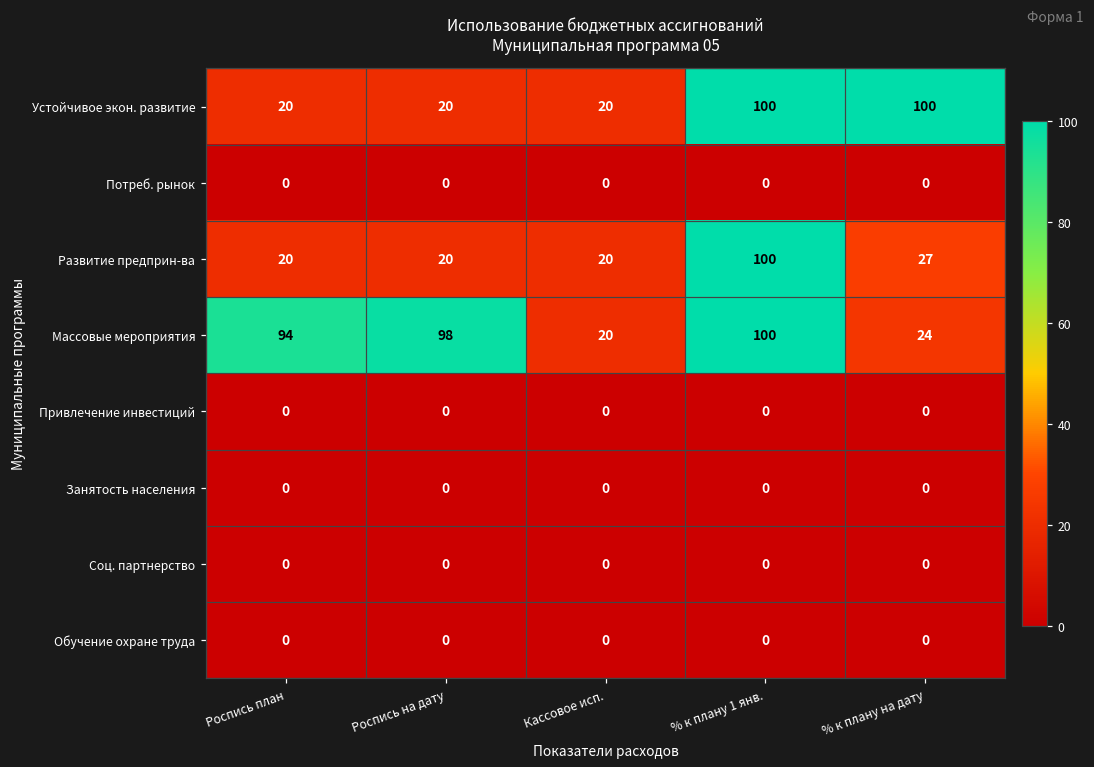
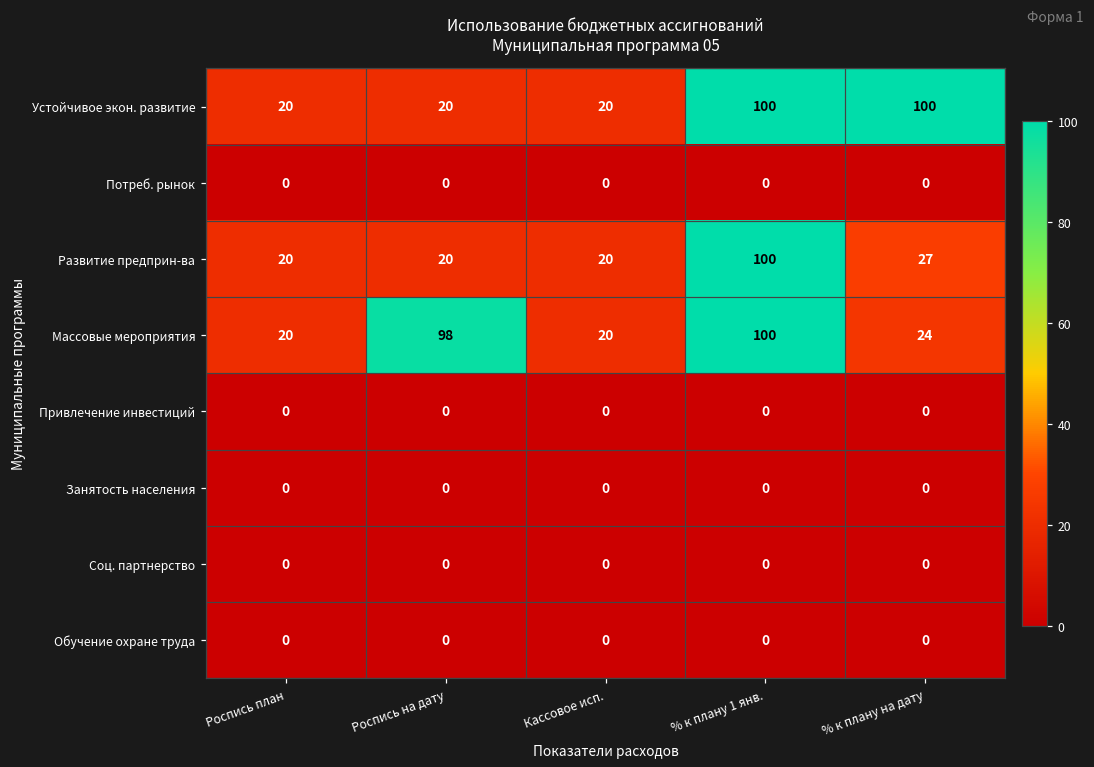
Массовые мероприятия, Роспись план: 94 -> 20
